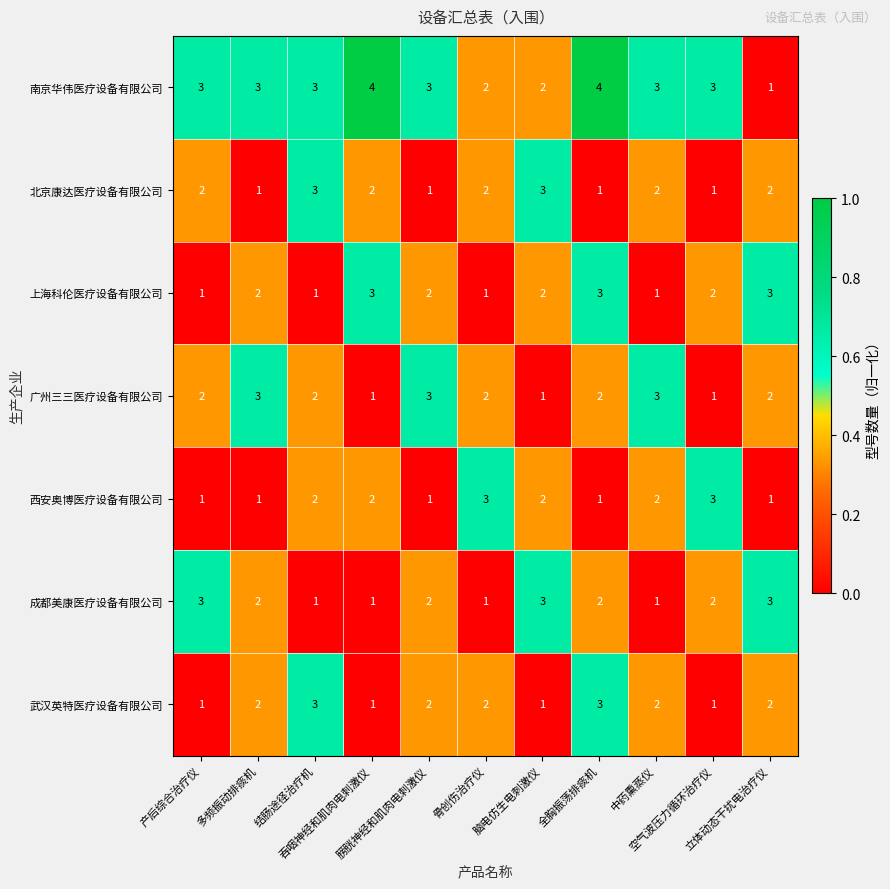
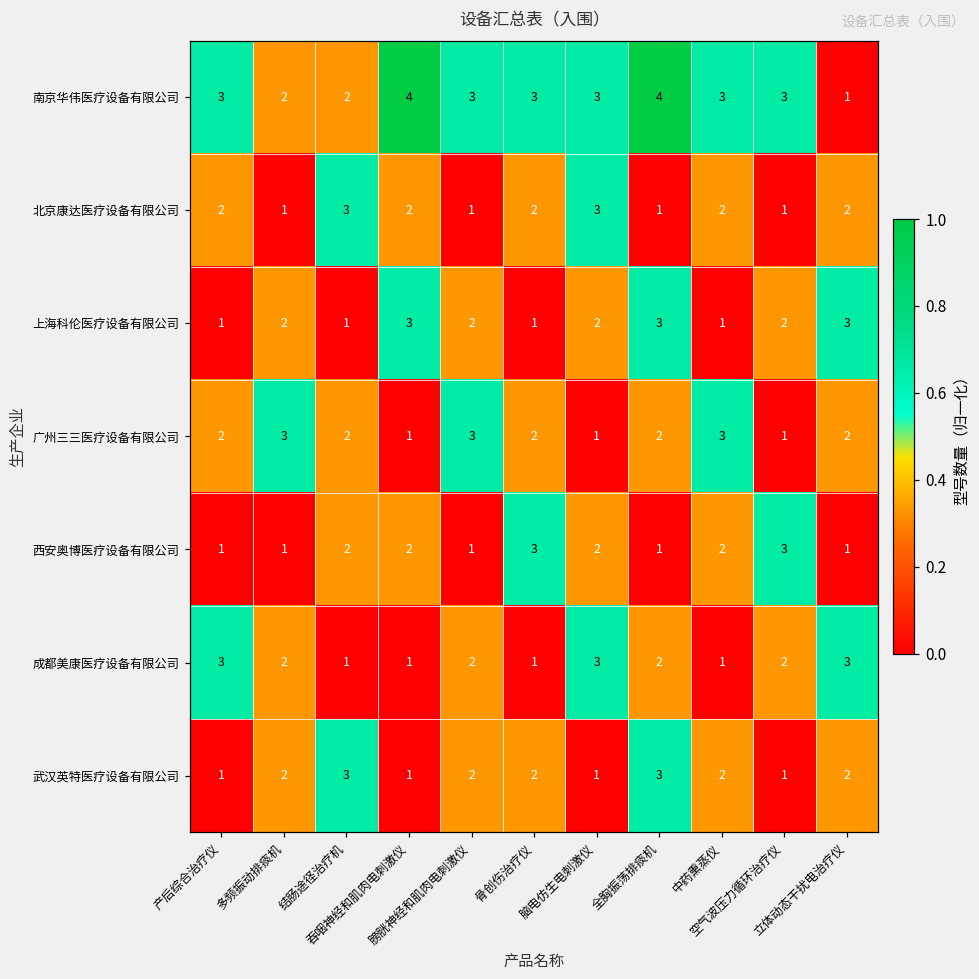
南京华伟医疗设备有限公司, 多频振动排痰机: 3 -> 2
南京华伟医疗设备有限公司, 结肠途径治疗机: 3 -> 2
南京华伟医疗设备有限公司, 骨创伤治疗仪: 2 -> 3
南京华伟医疗设备有限公司, 脑电仿生电刺激仪: 2 -> 3
